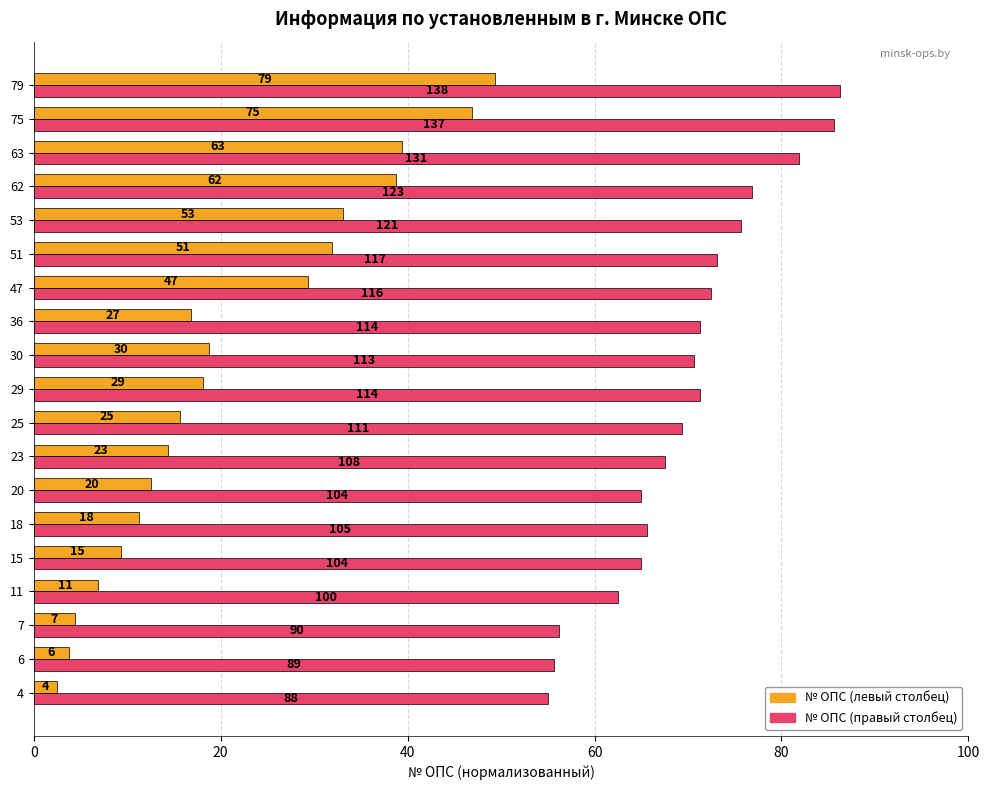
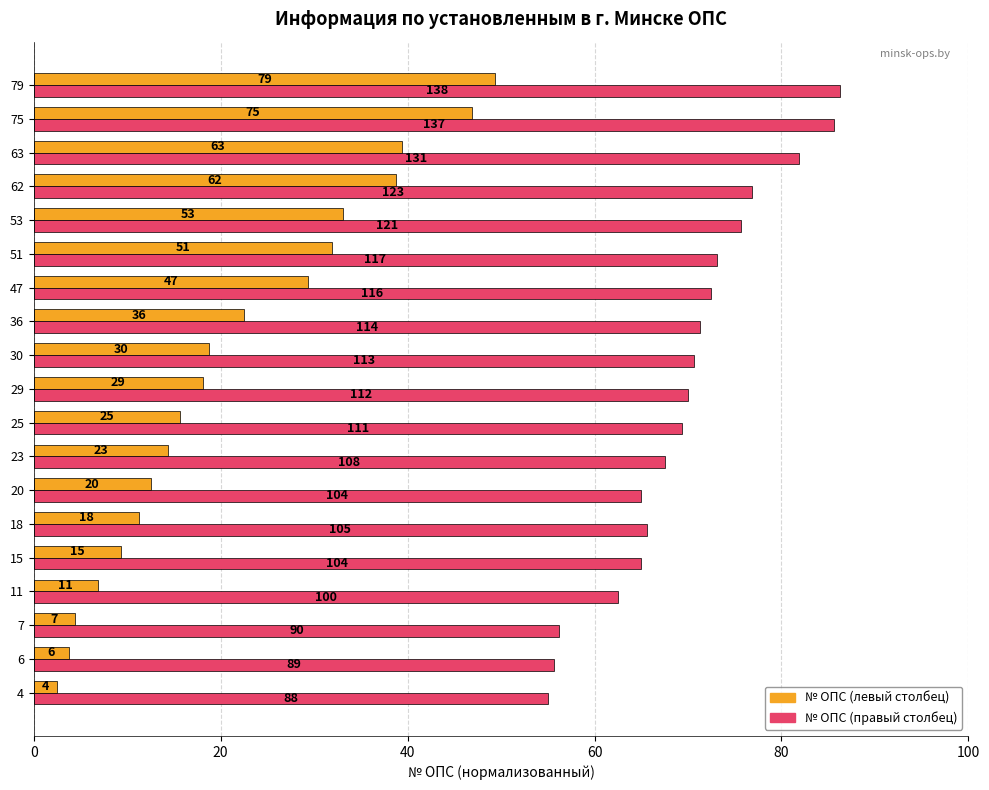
№ ОПС (левый столбец), 36: 27 -> 36
№ ОПС (правый столбец), 29: 114 -> 112
